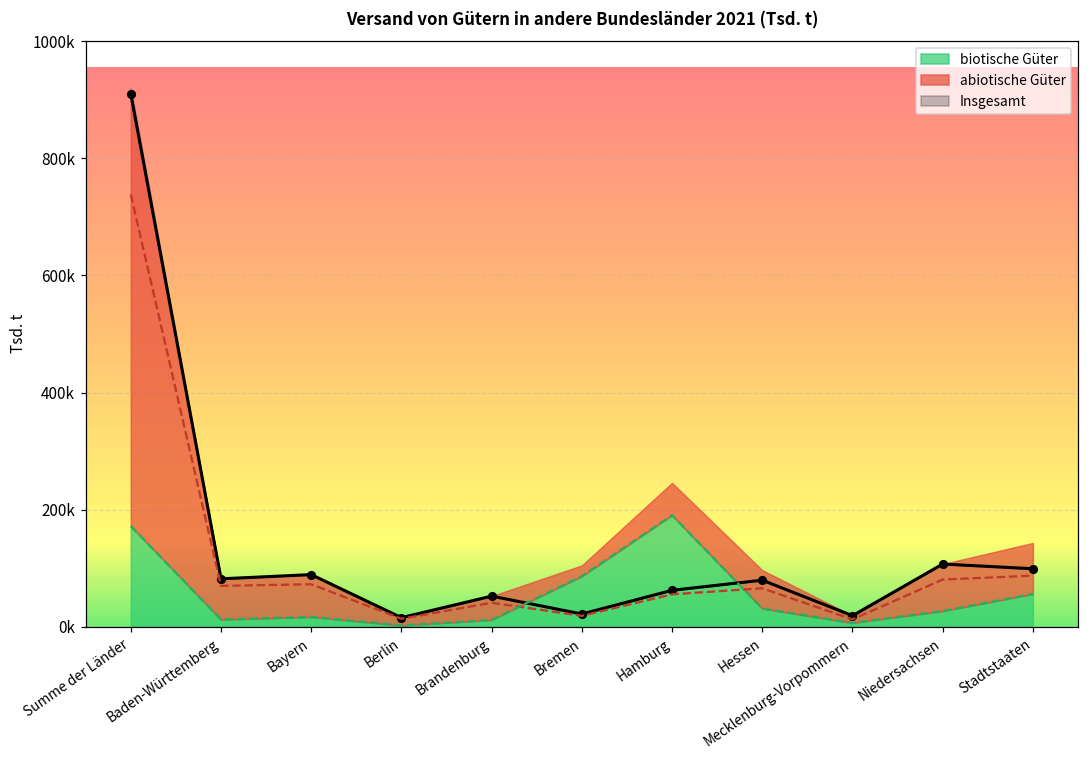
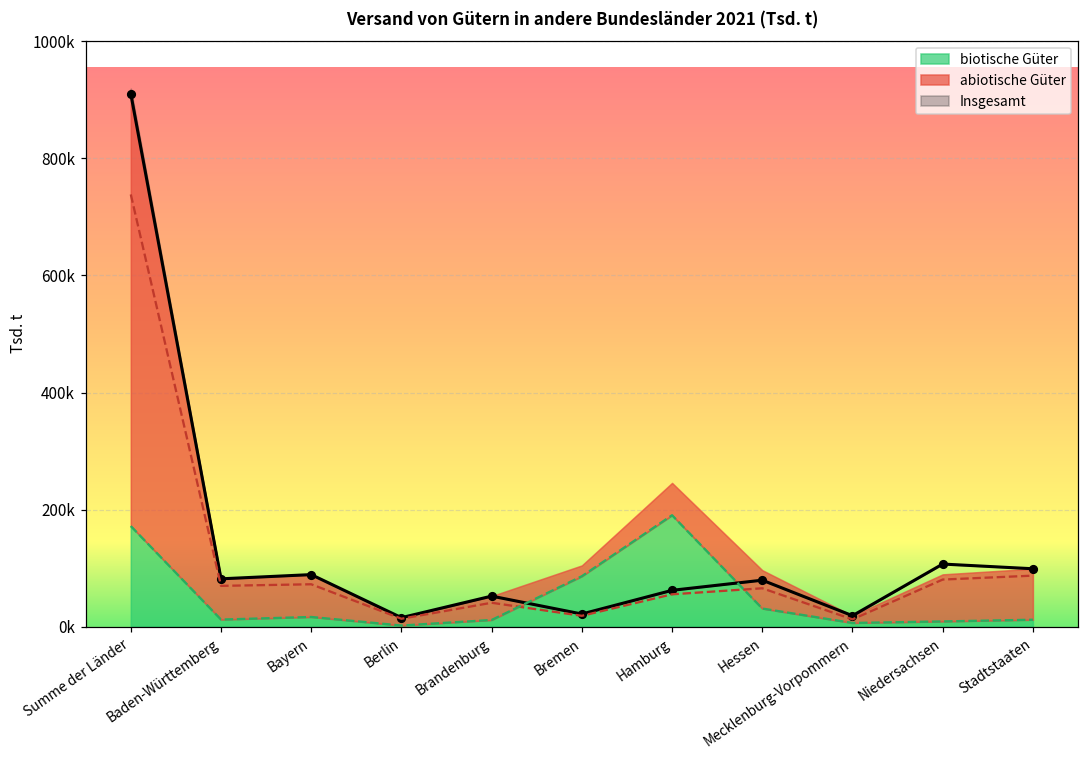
biotische Güter, Niedersachsen: 30000 -> 10000
biotische Güter, Stadtstaaten: 60000 -> 10000
